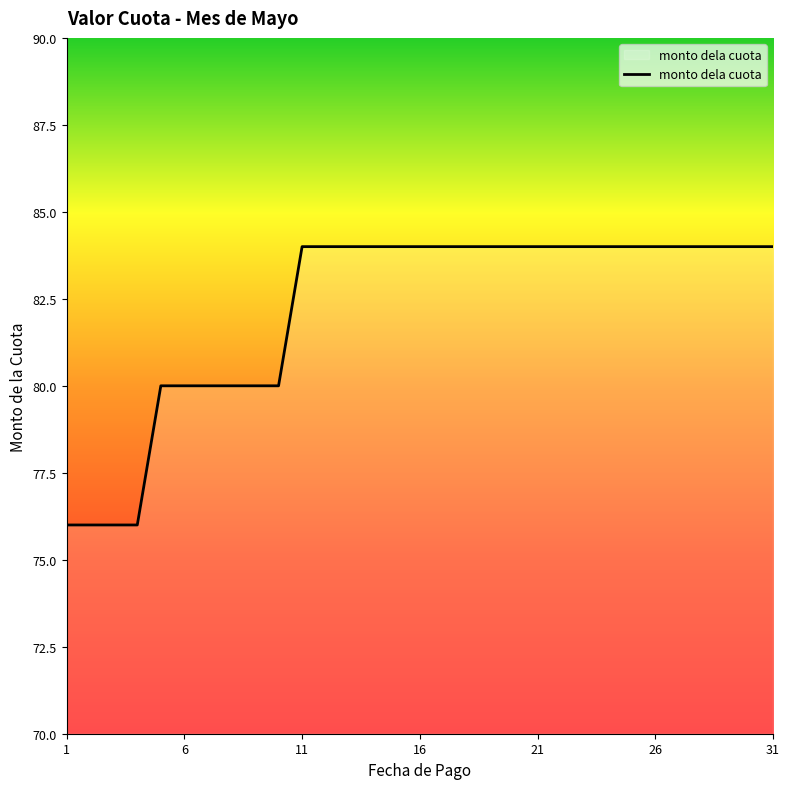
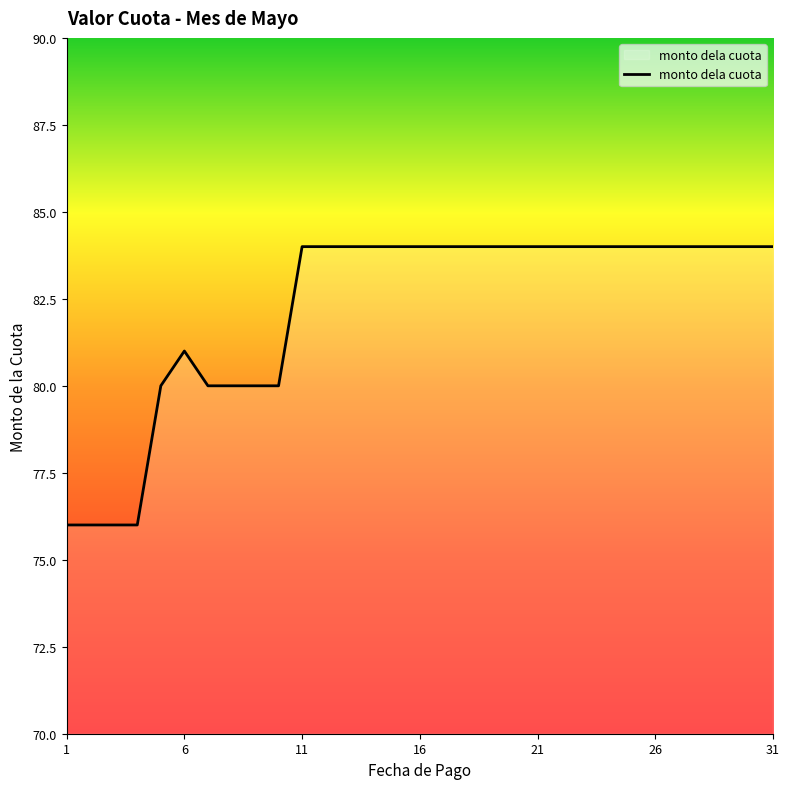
6: 80 -> 81
